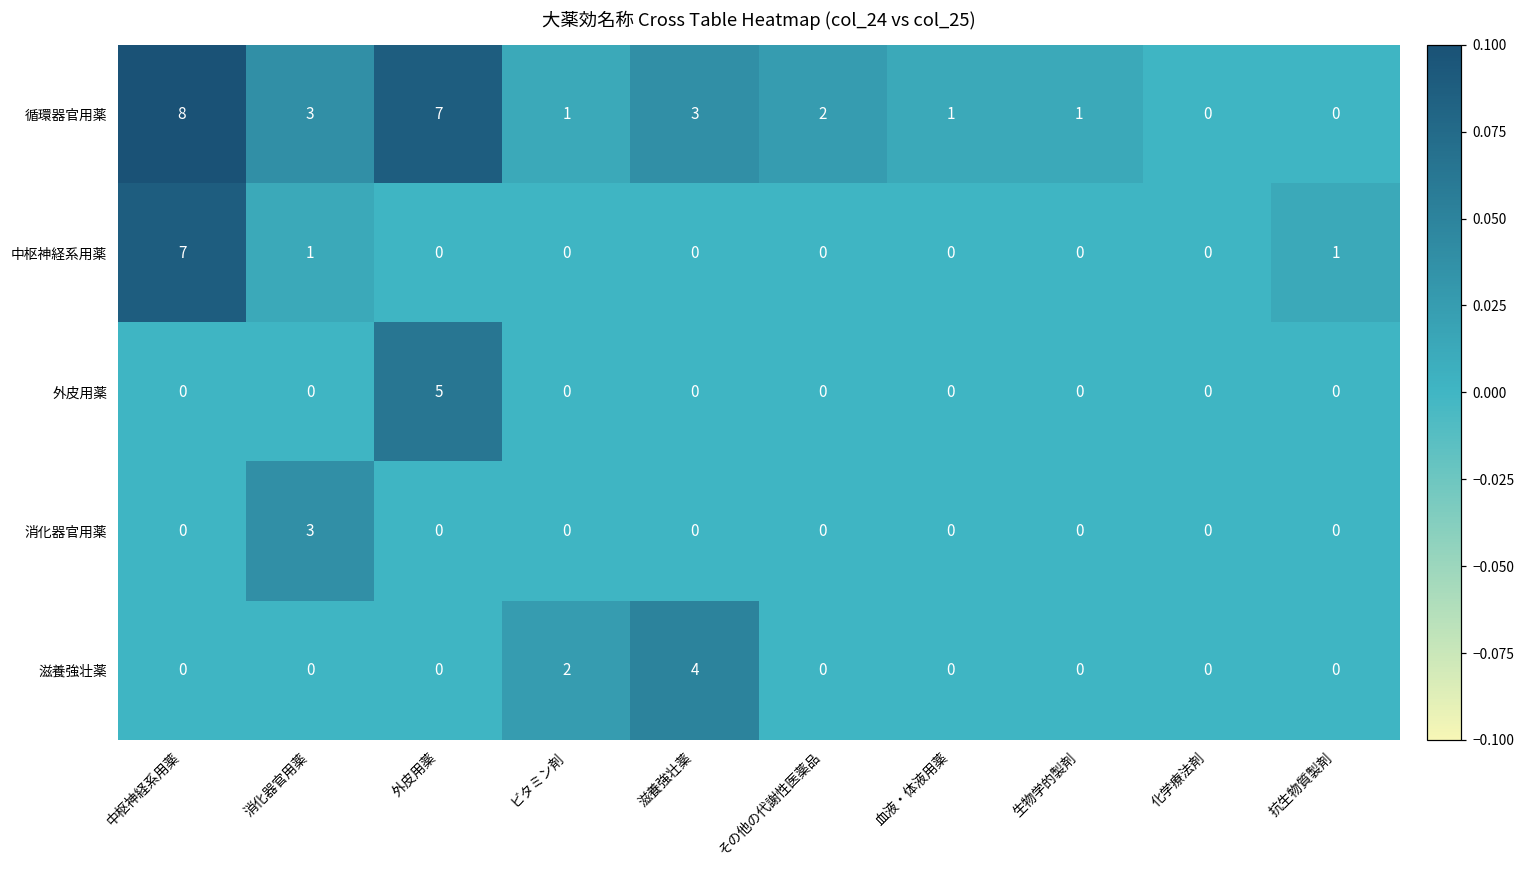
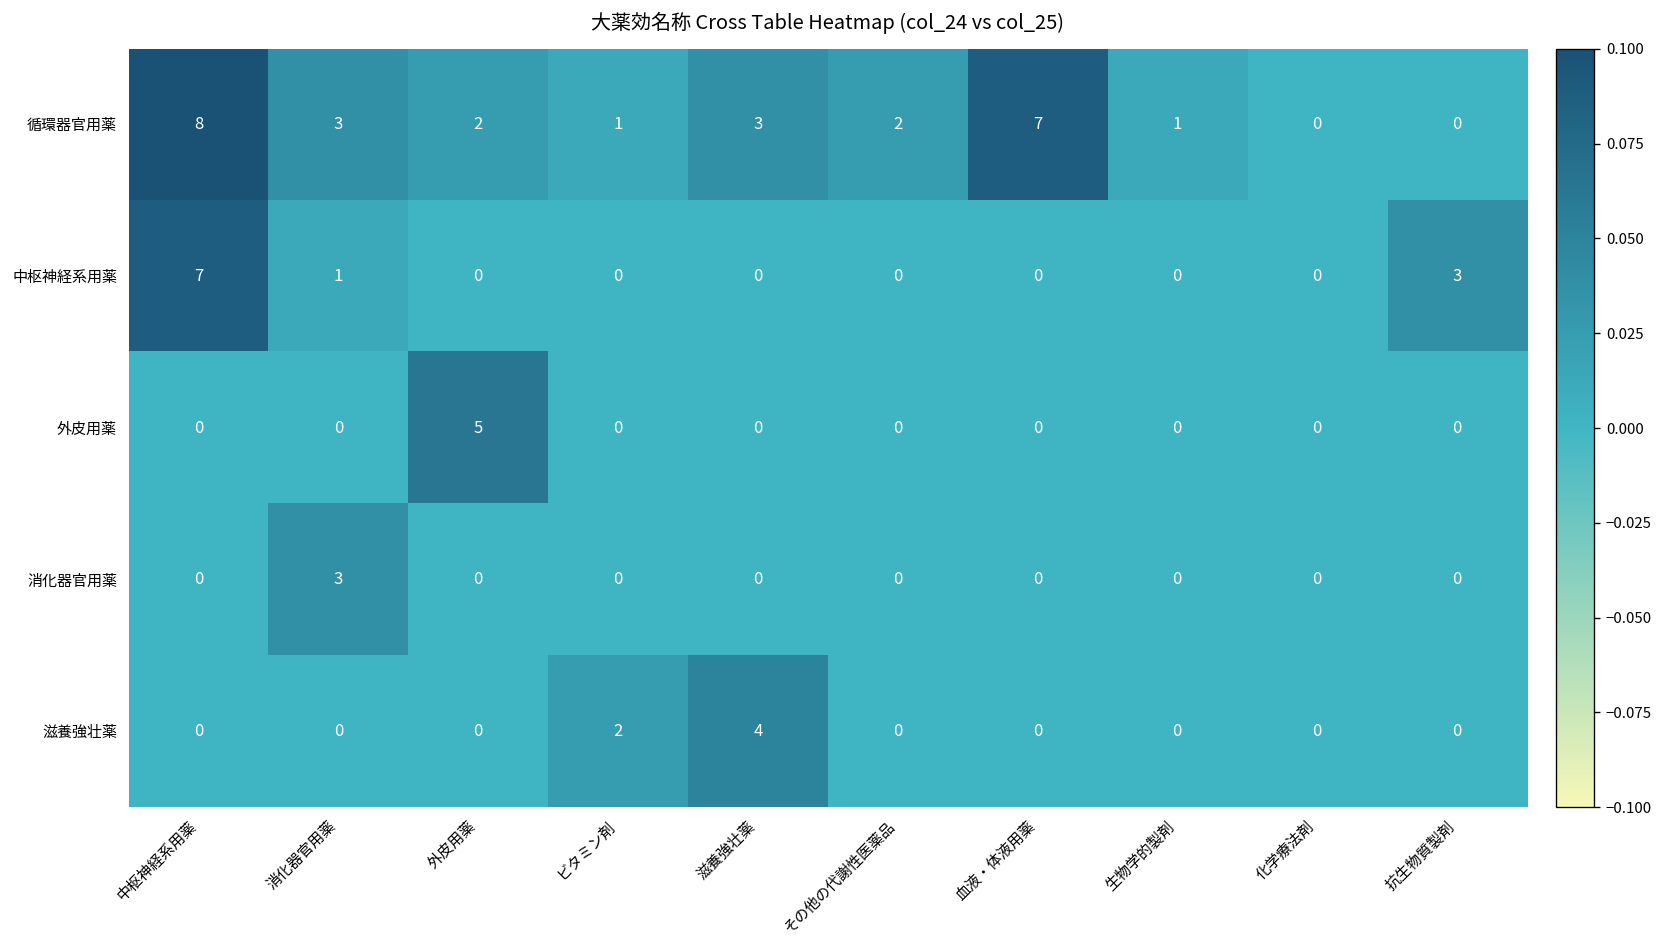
循環器官用薬, 外皮用薬: 7 -> 2
循環器官用薬, 血液・体液用薬: 1 -> 7
中枢神経系用薬, 抗生物質製剤: 1 -> 3
